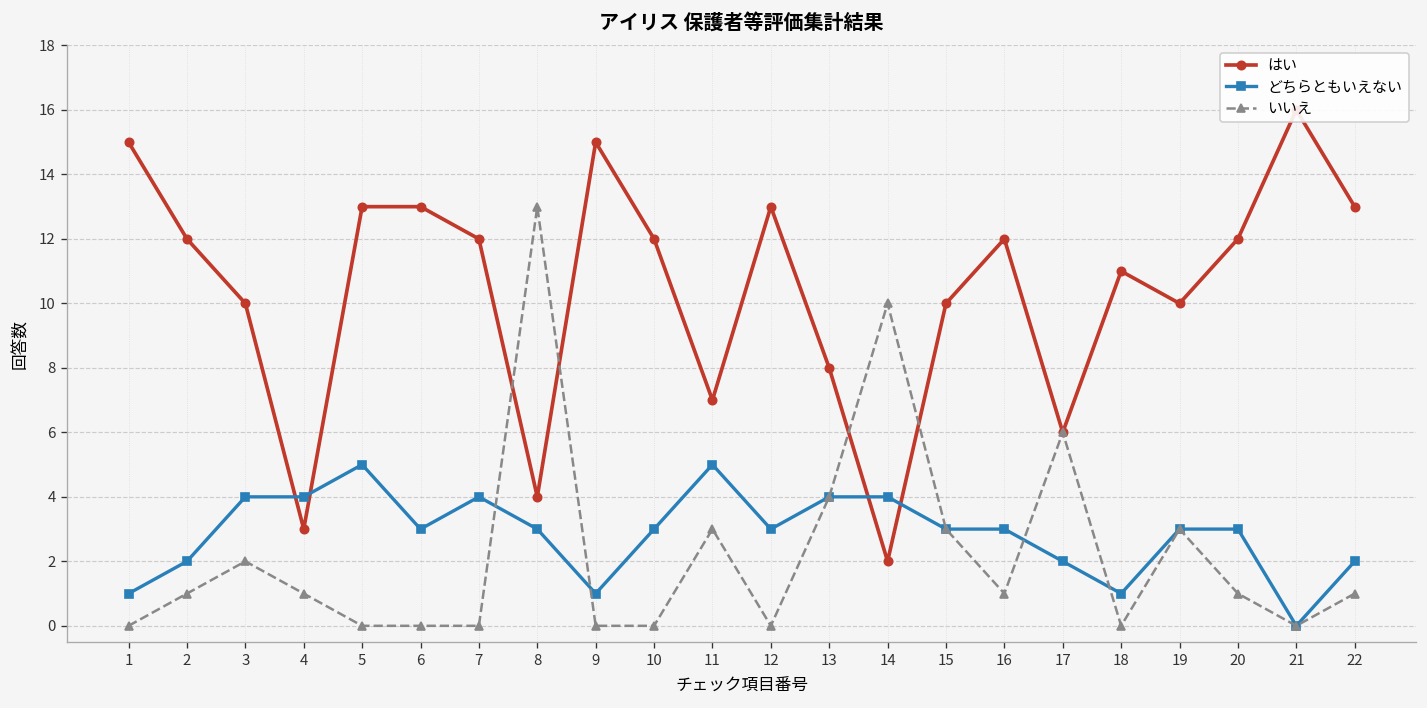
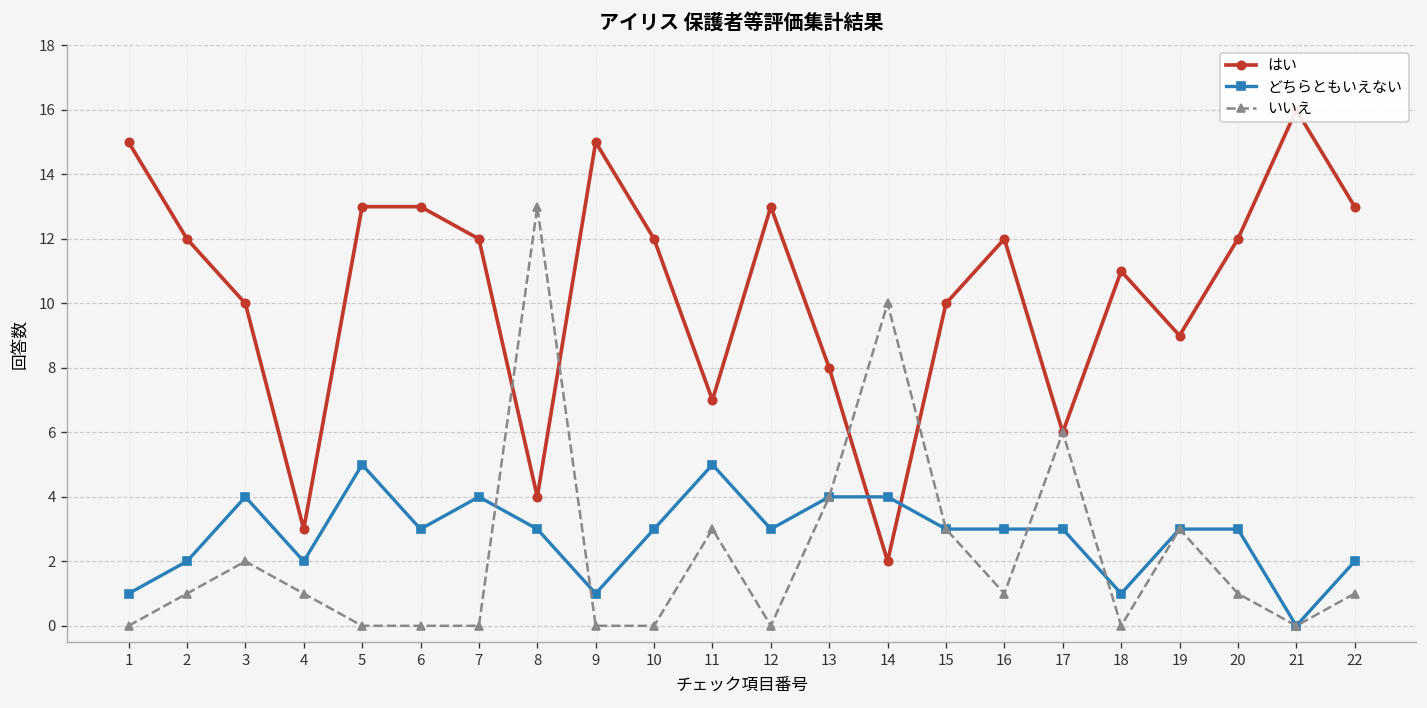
どちらともいえない, 4: 4 -> 2
どちらともいえない, 17: 2 -> 3
はい, 19: 10 -> 9
